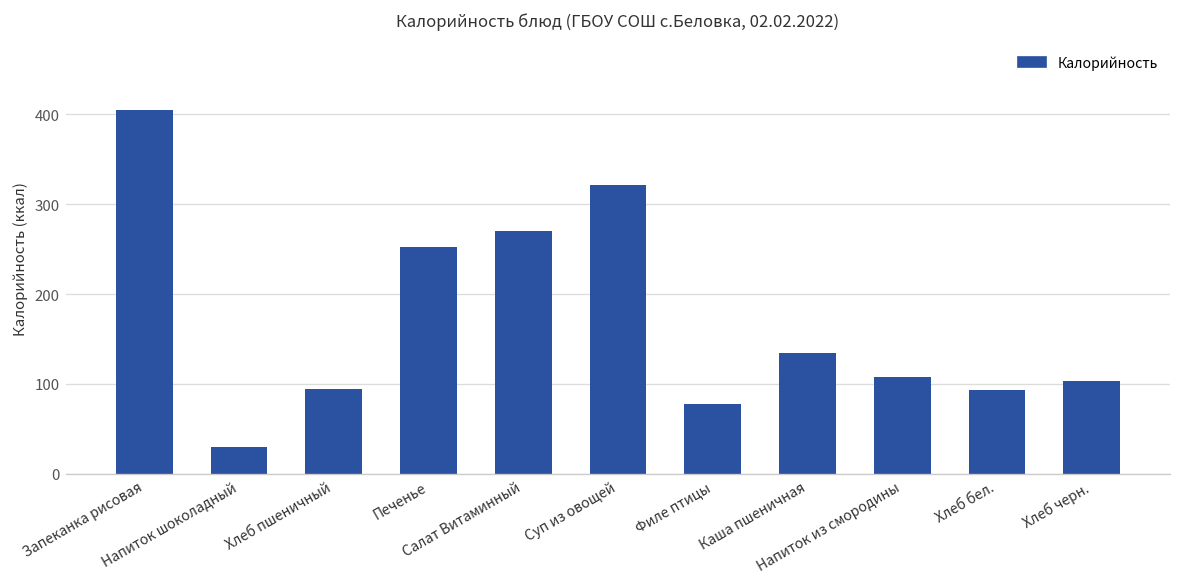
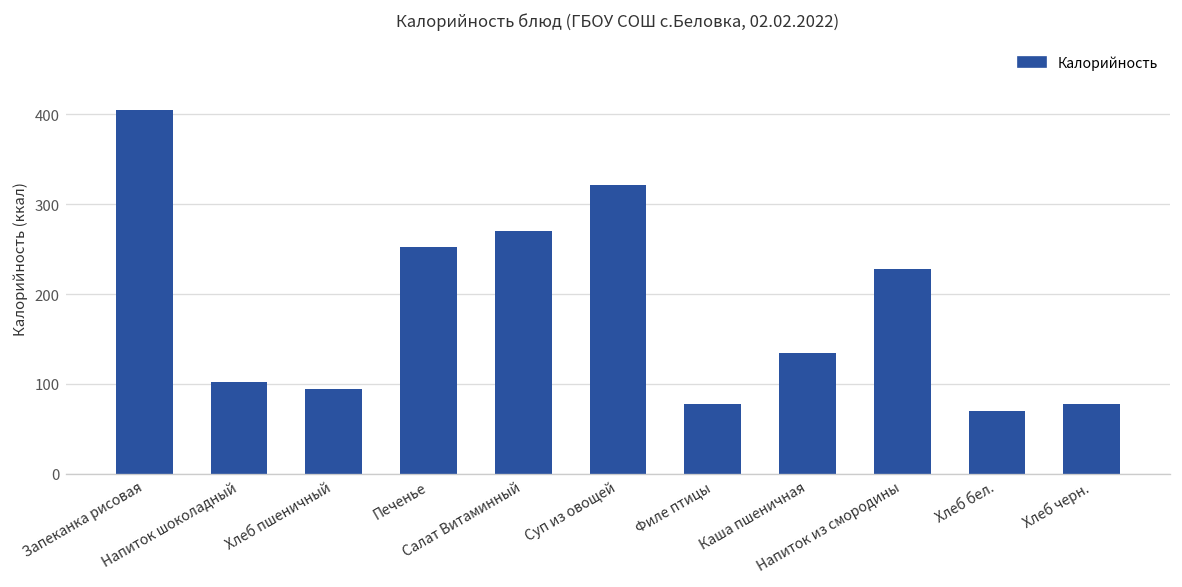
Напиток шоколадный: 30 -> 100
Напиток из смородины: 110 -> 230
Хлеб бел.: 90 -> 70
Хлеб черн.: 100 -> 80
